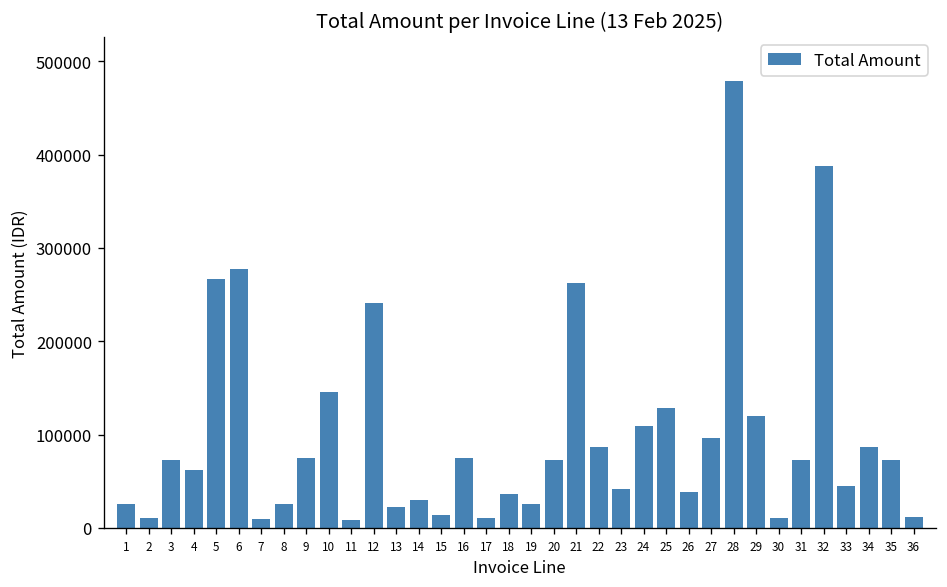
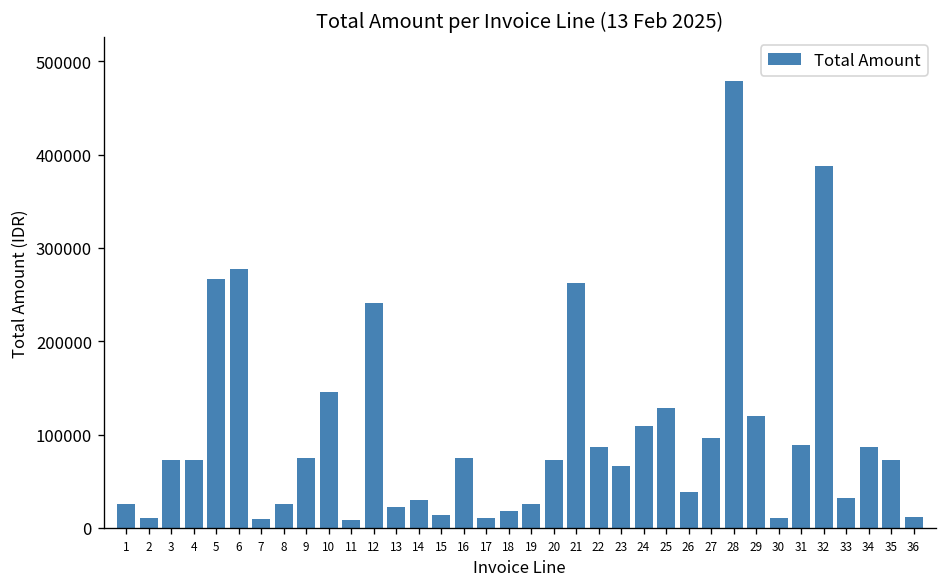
4: 60000 -> 70000
18: 40000 -> 20000
23: 40000 -> 70000
31: 70000 -> 90000
33: 50000 -> 30000
